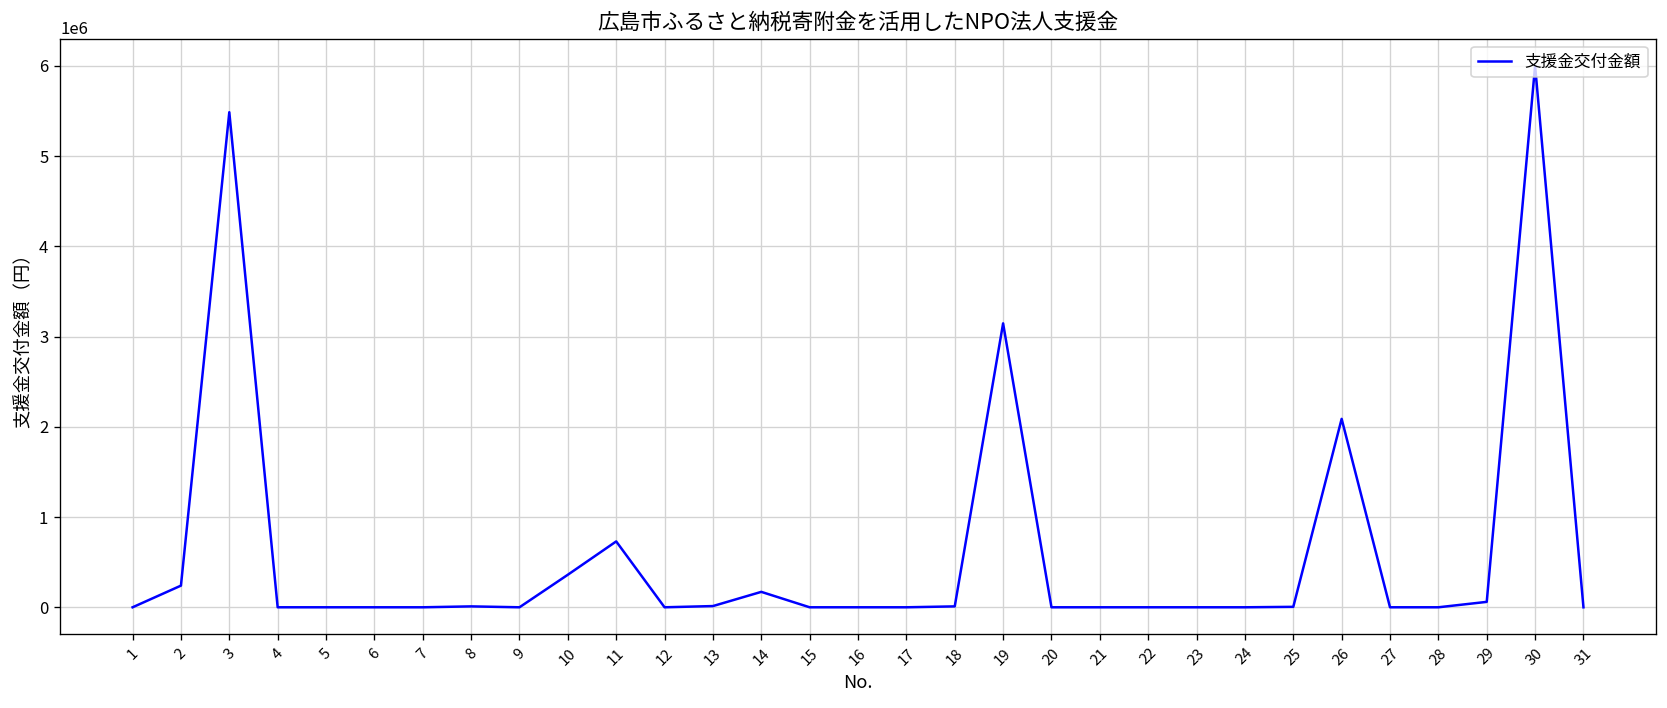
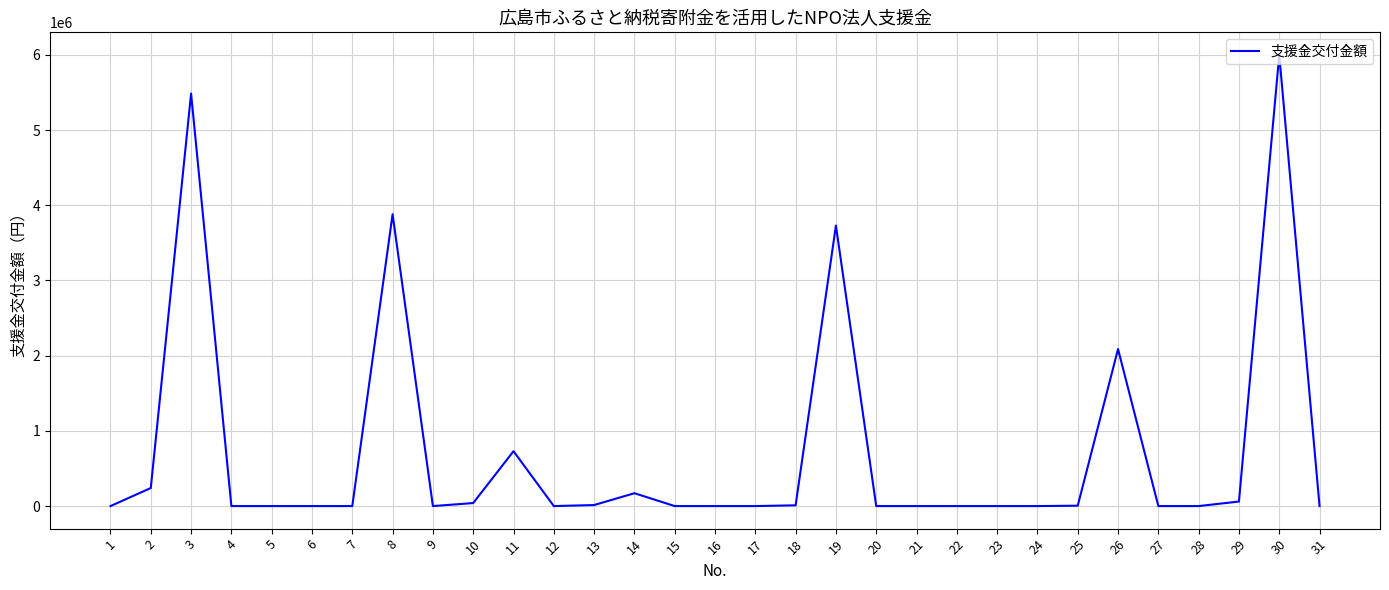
8: 0 -> 3900000
10: 400000 -> 0
19: 3100000 -> 3700000
